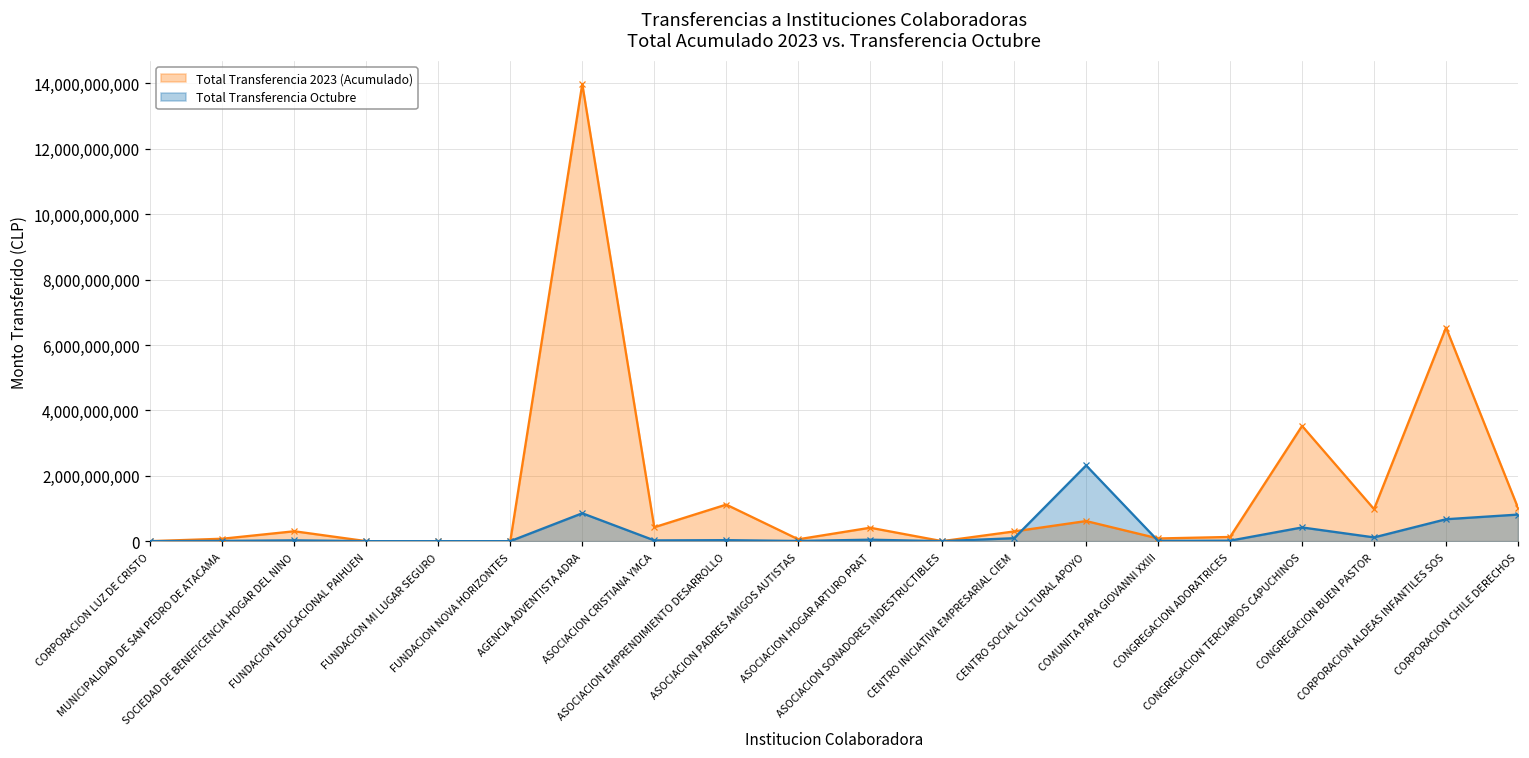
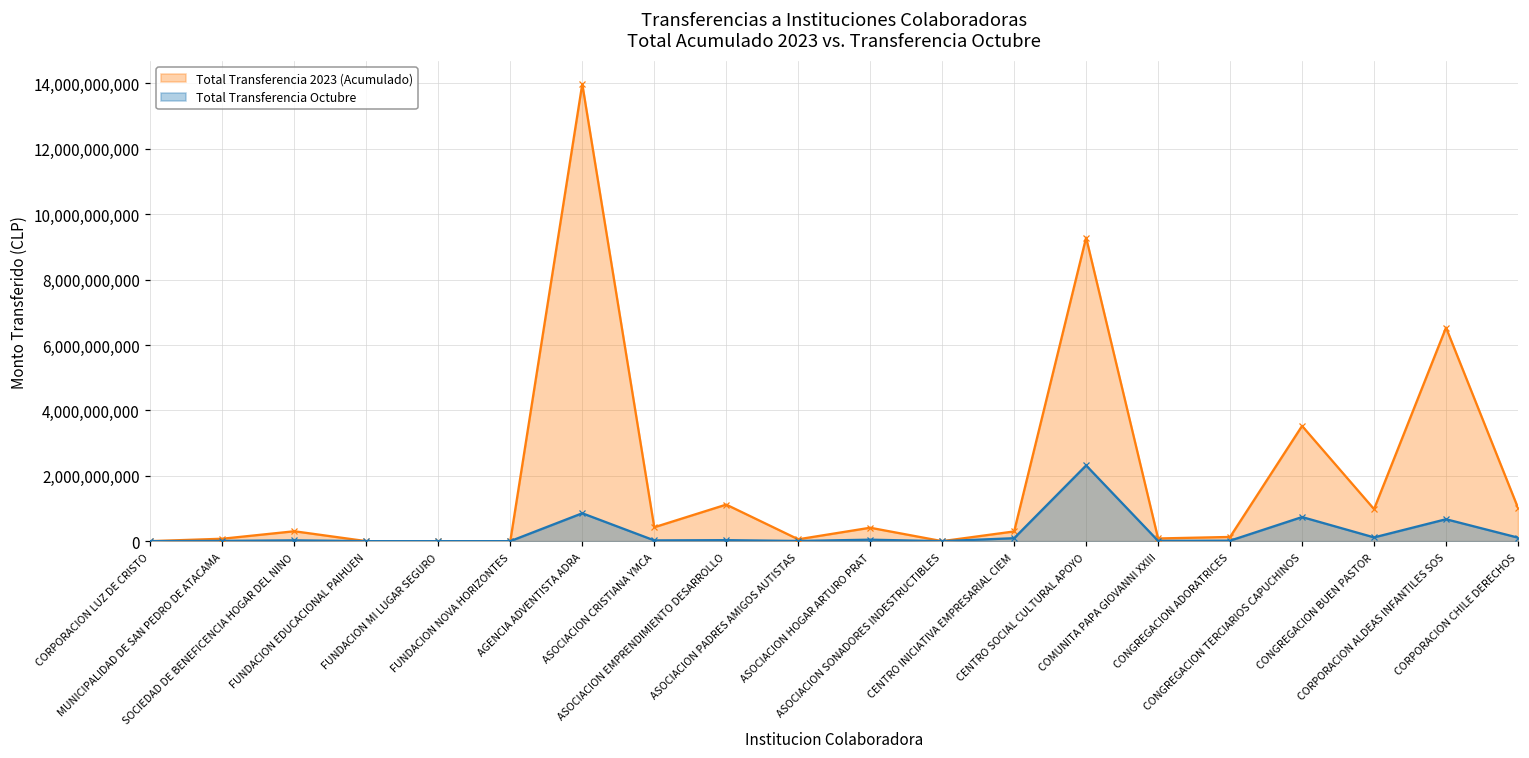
Total Transferencia 2023 (Acumulado), CENTRO SOCIAL CULTURAL APOYO: 600,000,000 -> 9,300,000,000
Total Transferencia Octubre, CONGREGACION TERCIARIOS CAPUCHINOS: 400,000,000 -> 700,000,000
Total Transferencia Octubre, CORPORACION CHILE DERECHOS: 800,000,000 -> 100,000,000
